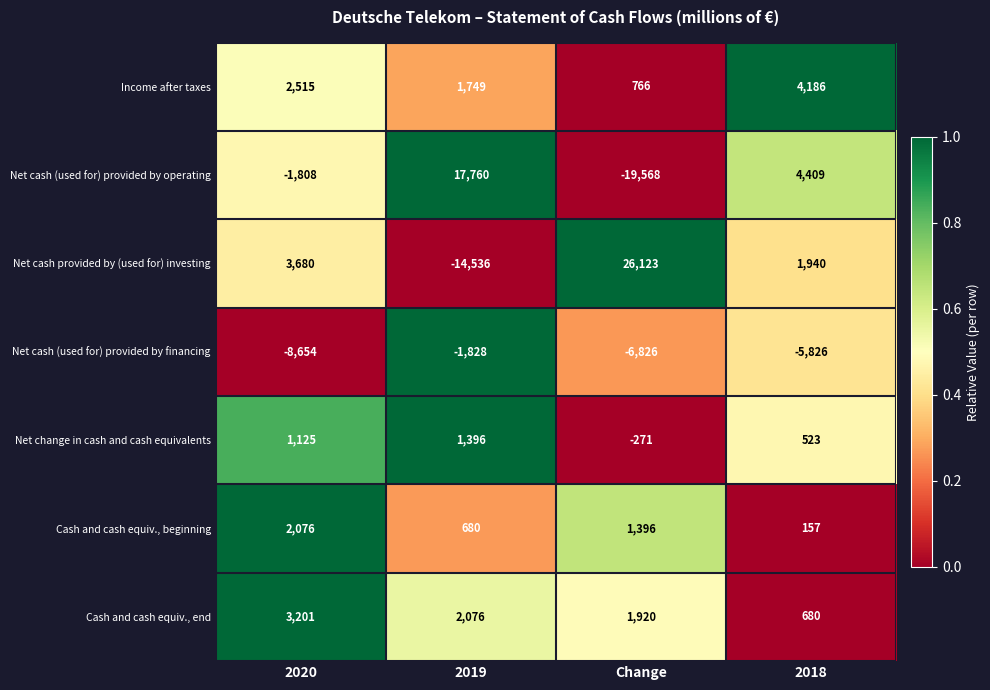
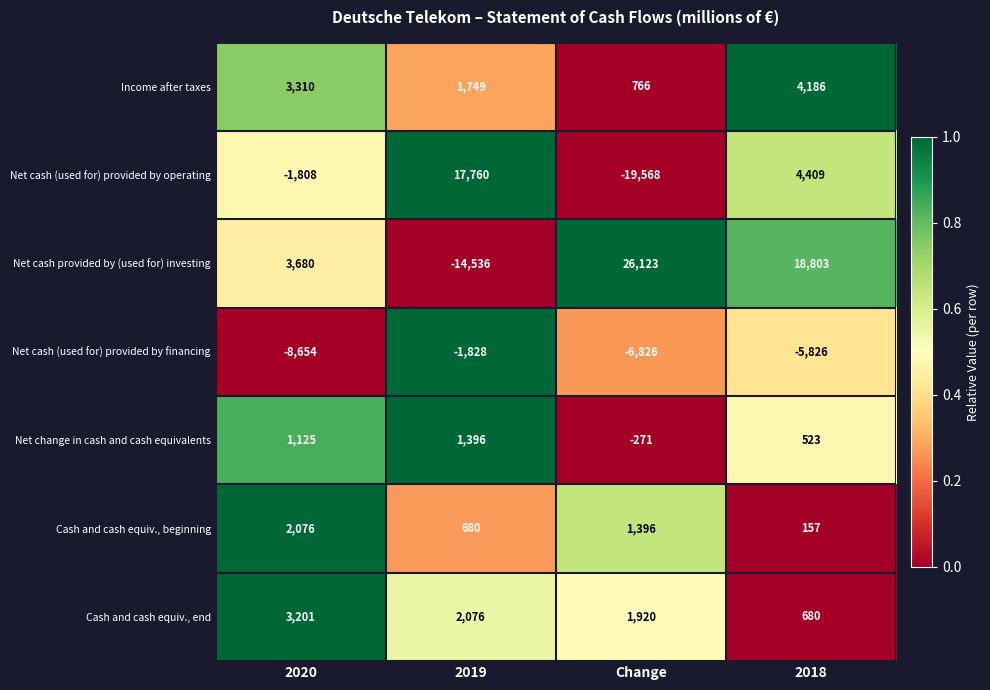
Income after taxes, 2020: 2,515 -> 3,310
Net cash provided by (used for) investing, 2018: 1,940 -> 18,803
